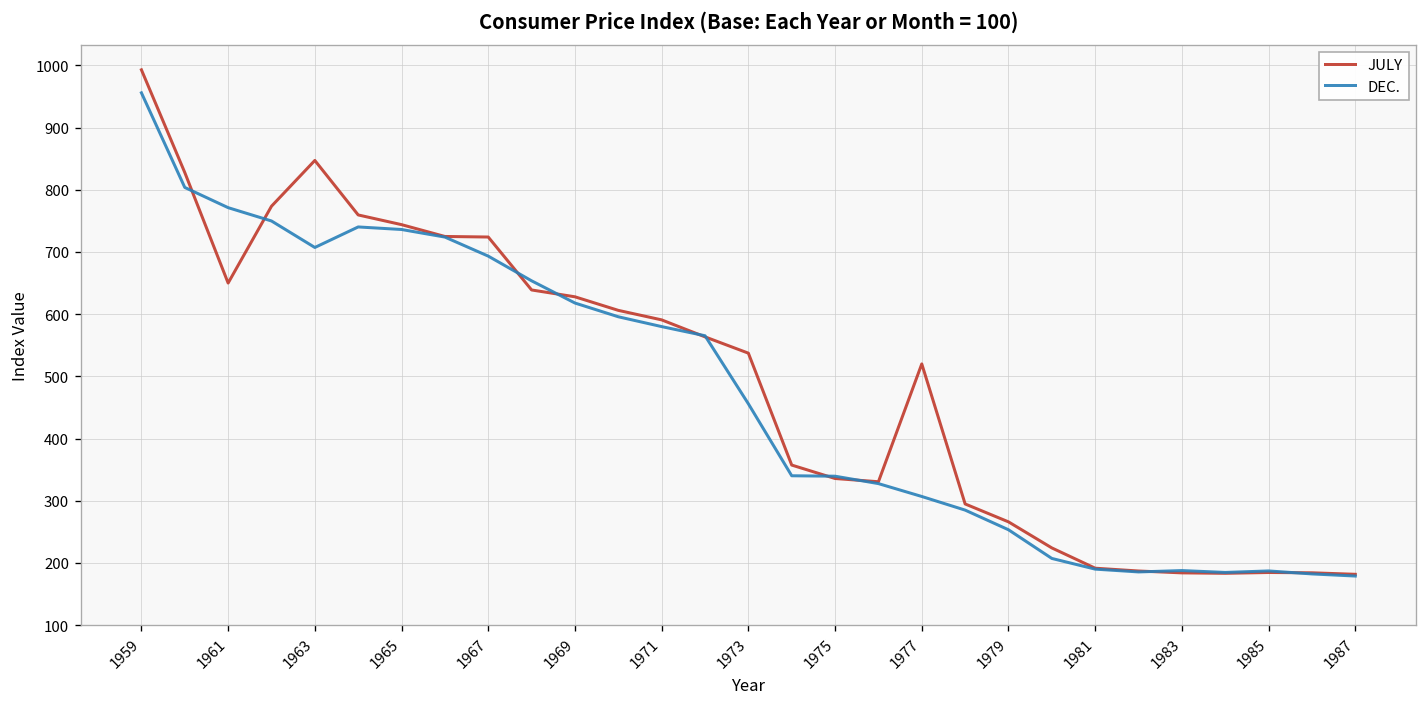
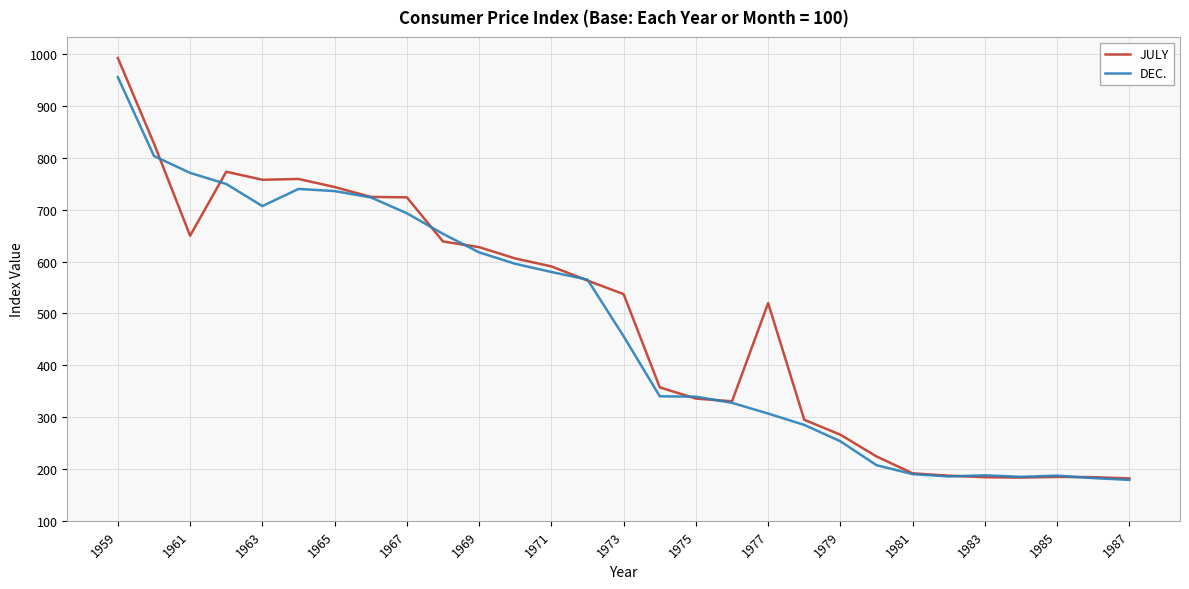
JULY, 1963: 850 -> 760
